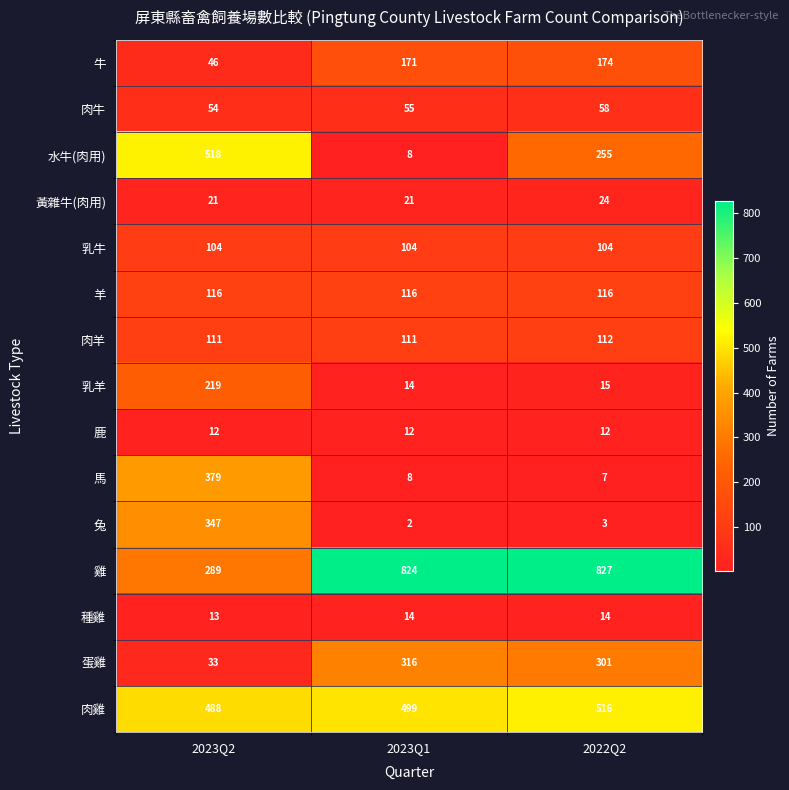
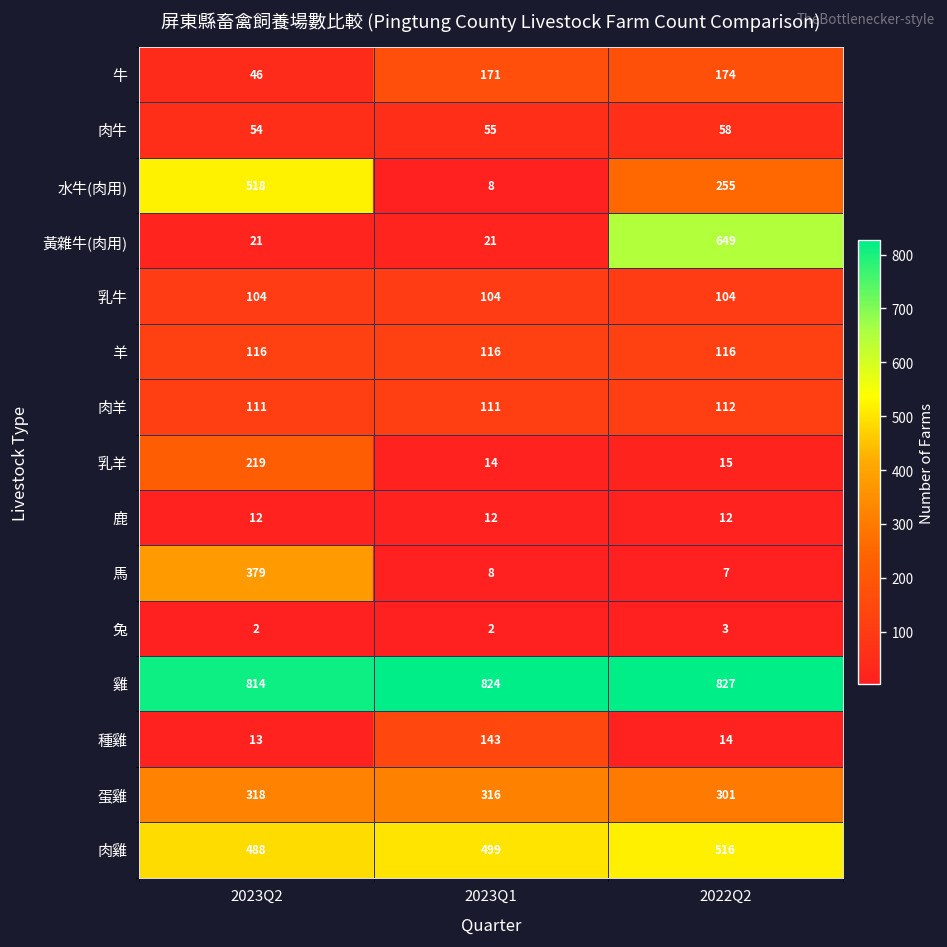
黃雜牛(肉用), 2022Q2: 24 -> 649
兔, 2023Q2: 347 -> 2
雞, 2023Q2: 289 -> 814
種雞, 2023Q1: 14 -> 143
蛋雞, 2023Q2: 33 -> 318
